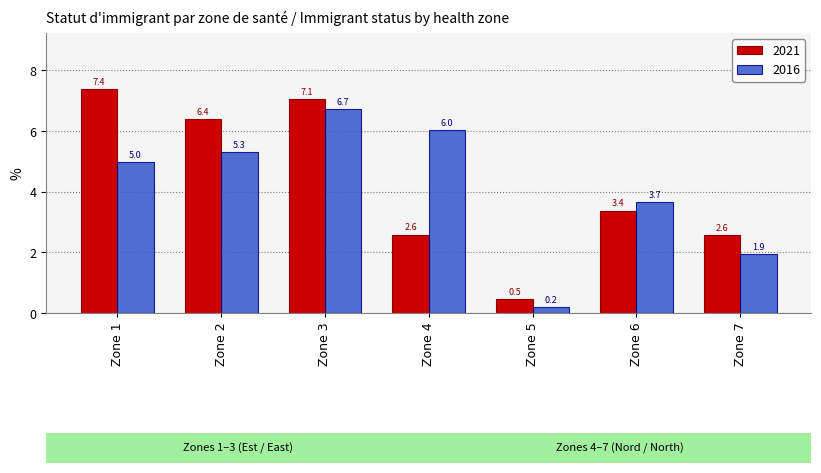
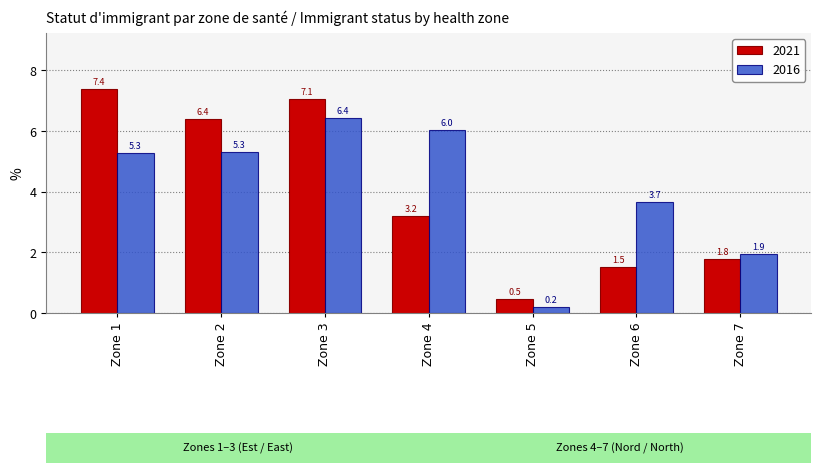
2016, Zone 1: 5.0 -> 5.3
2016, Zone 3: 6.7 -> 6.4
2021, Zone 4: 2.6 -> 3.2
2021, Zone 6: 3.4 -> 1.5
2021, Zone 7: 2.6 -> 1.8
